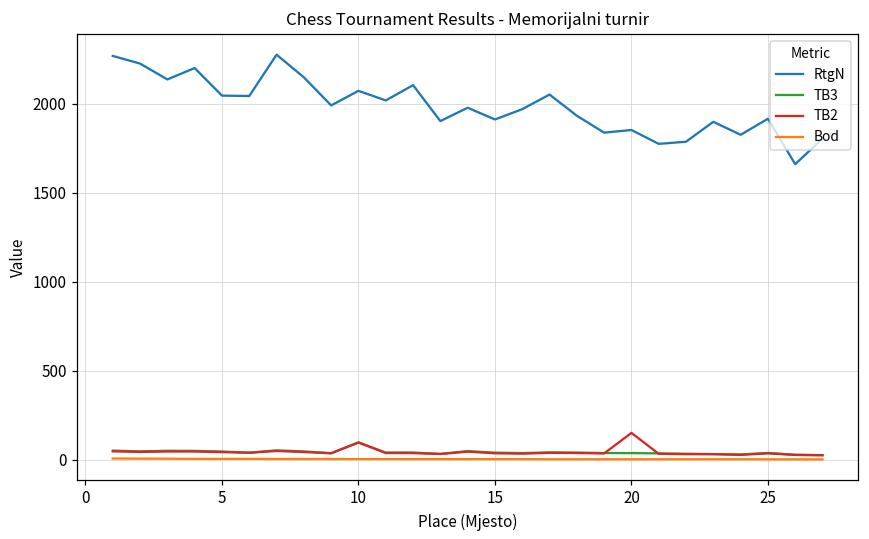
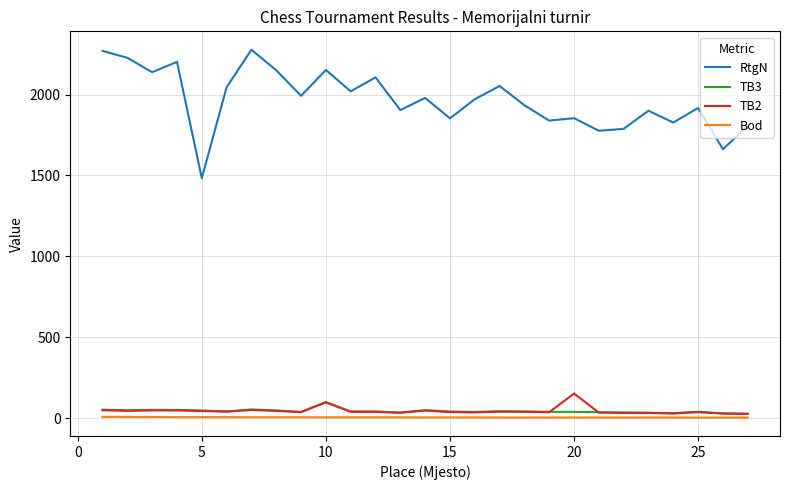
RtgN, 5: 2050 -> 1480
RtgN, 10: 2070 -> 2150
RtgN, 15: 1910 -> 1850
